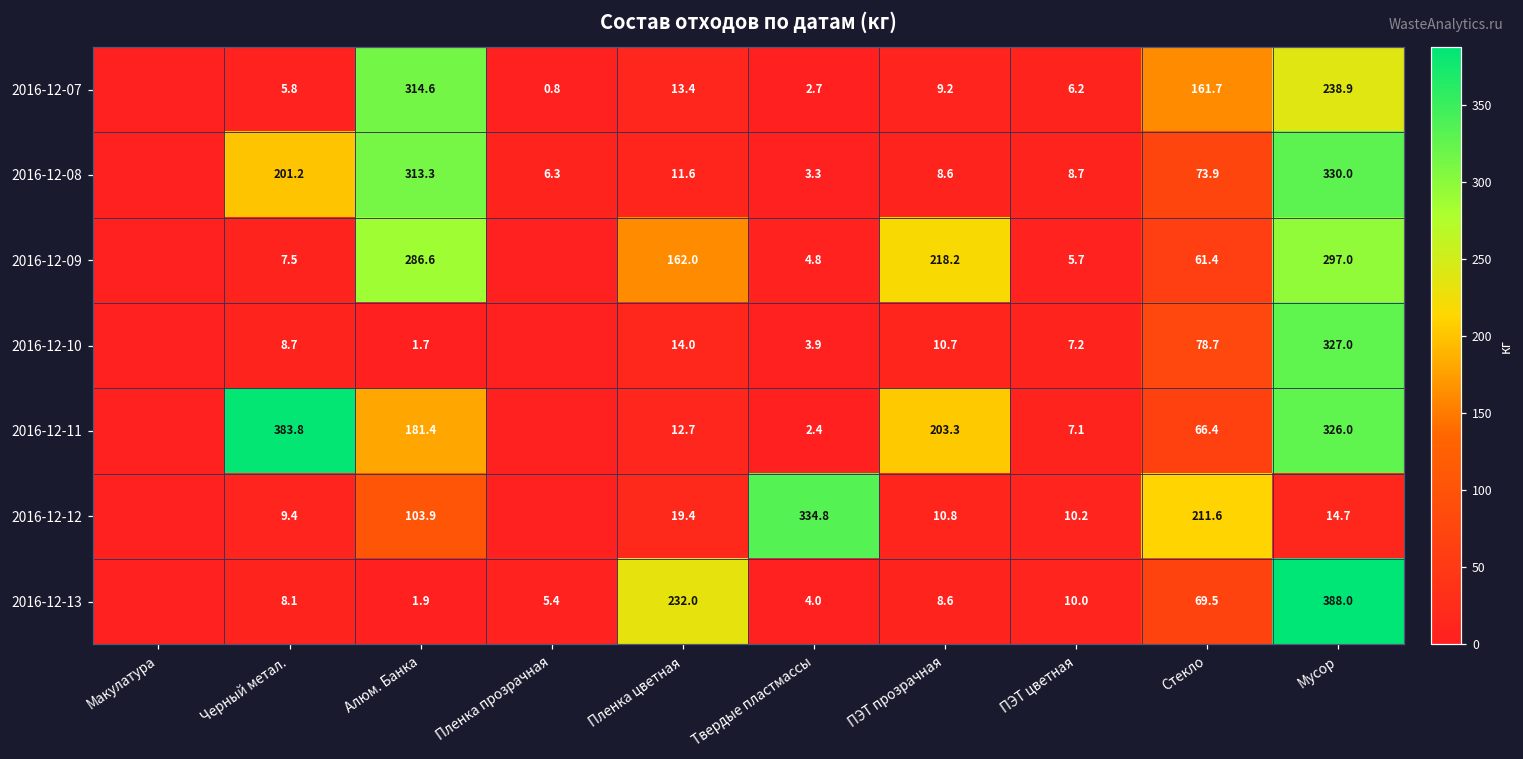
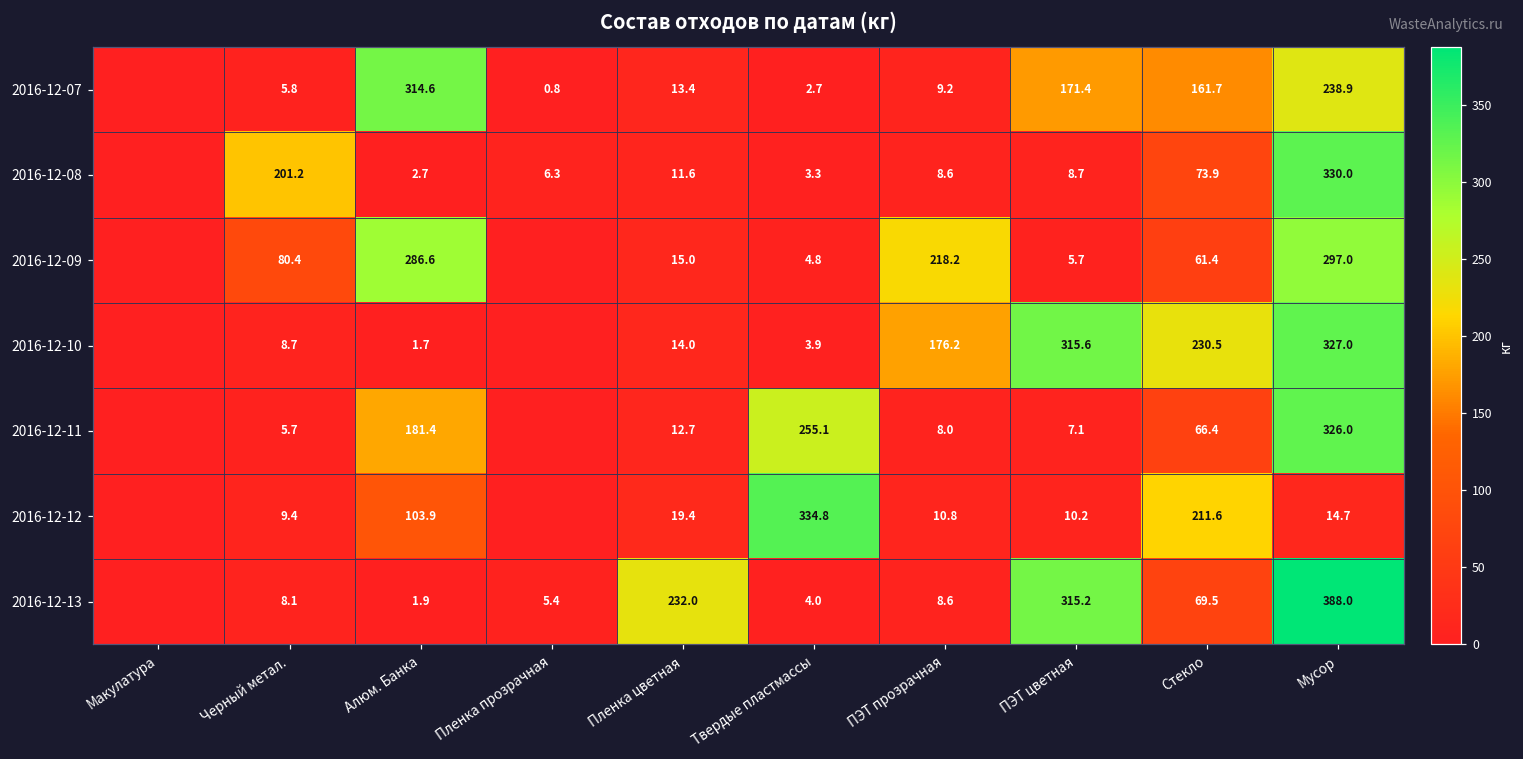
2016-12-07, ПЭТ цветная: 6.2 -> 171.4
2016-12-08, Алюм. Банка: 313.3 -> 2.7
2016-12-09, Черный метал.: 7.5 -> 80.4
2016-12-09, Пленка цветная: 162.0 -> 15.0
2016-12-10, ПЭТ прозрачная: 10.7 -> 176.2
2016-12-10, ПЭТ цветная: 7.2 -> 315.6
2016-12-10, Стекло: 78.7 -> 230.5
2016-12-11, Черный метал.: 383.8 -> 5.7
2016-12-11, Твердые пластмассы: 2.4 -> 255.1
2016-12-11, ПЭТ прозрачная: 203.3 -> 8.0
2016-12-13, ПЭТ цветная: 10.0 -> 315.2
